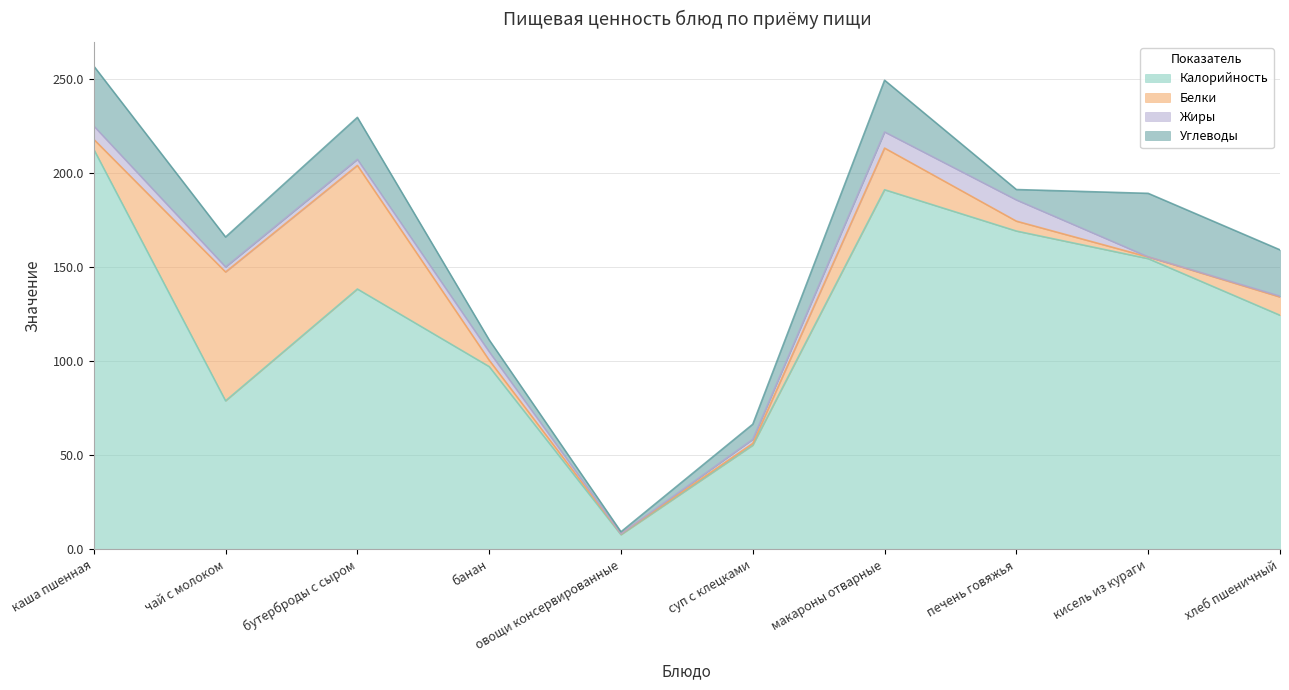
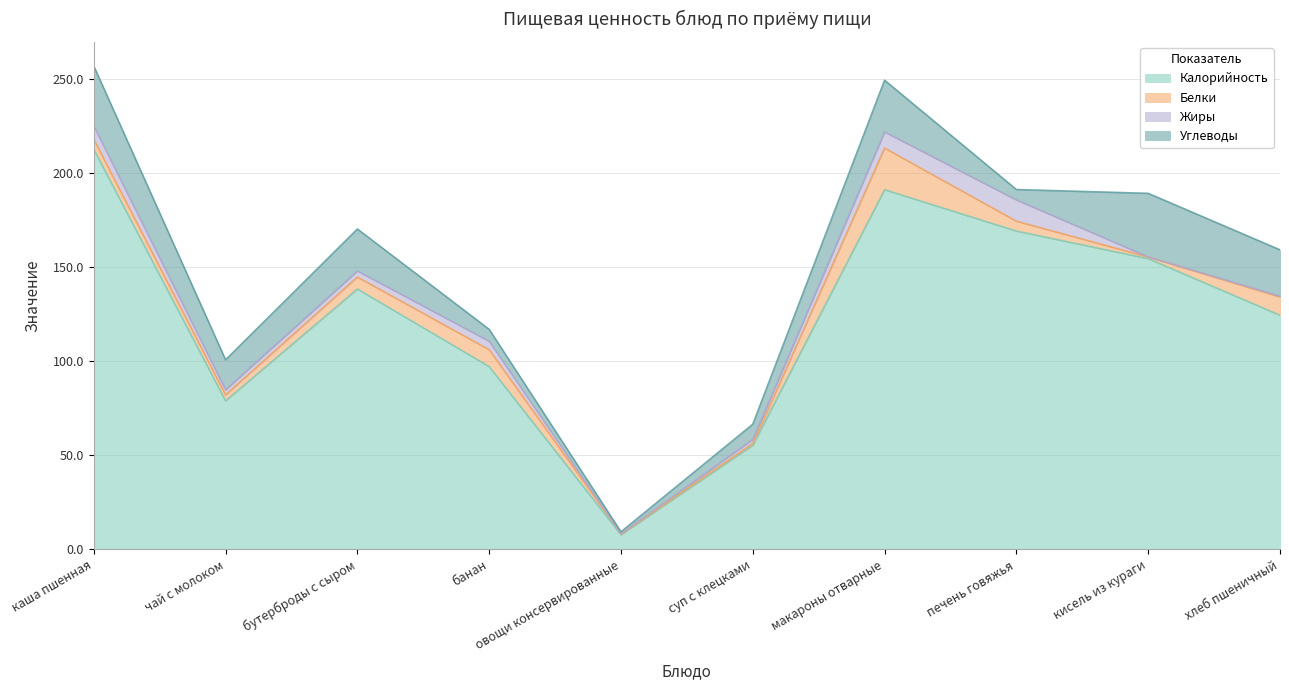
Белки, чай с молоком: 69 -> 3
Белки, бутерброды с сыром: 66 -> 6
Белки, банан: 3 -> 9
